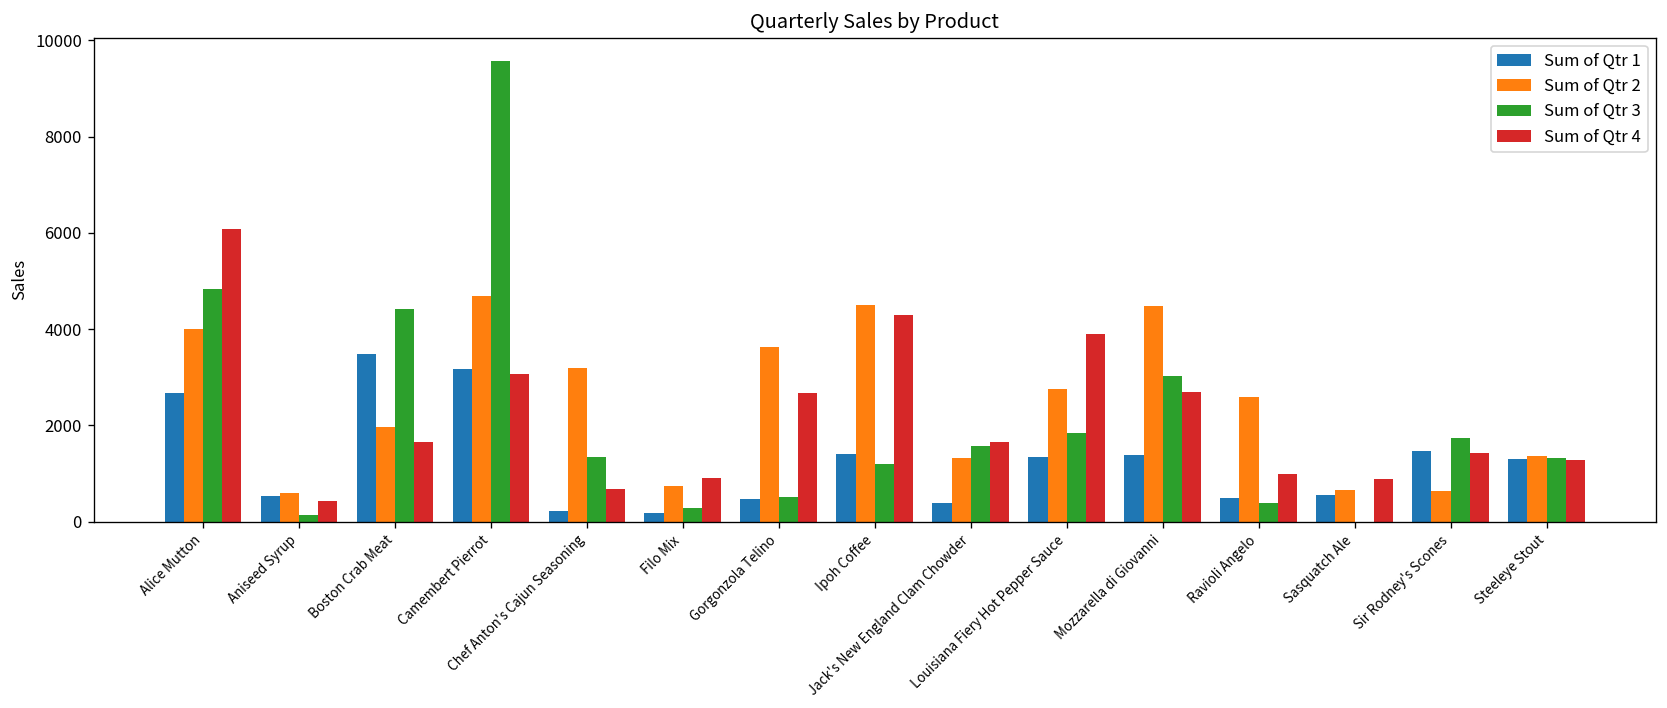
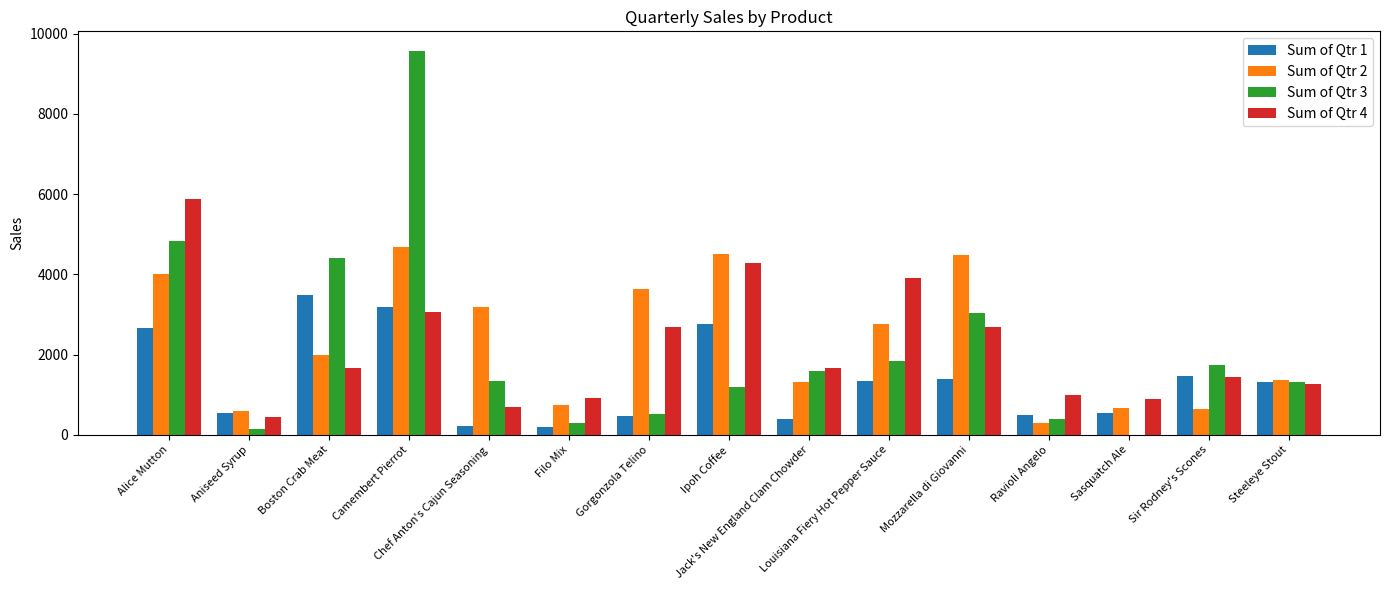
Sum of Qtr 4, Alice Mutton: 6100 -> 5900
Sum of Qtr 1, Ipoh Coffee: 1400 -> 2800
Sum of Qtr 2, Ravioli Angelo: 2600 -> 300
